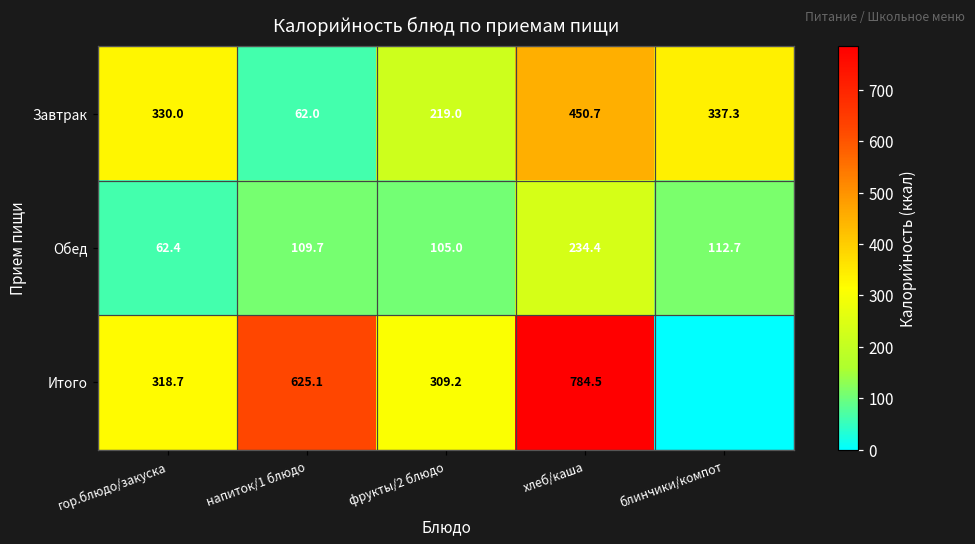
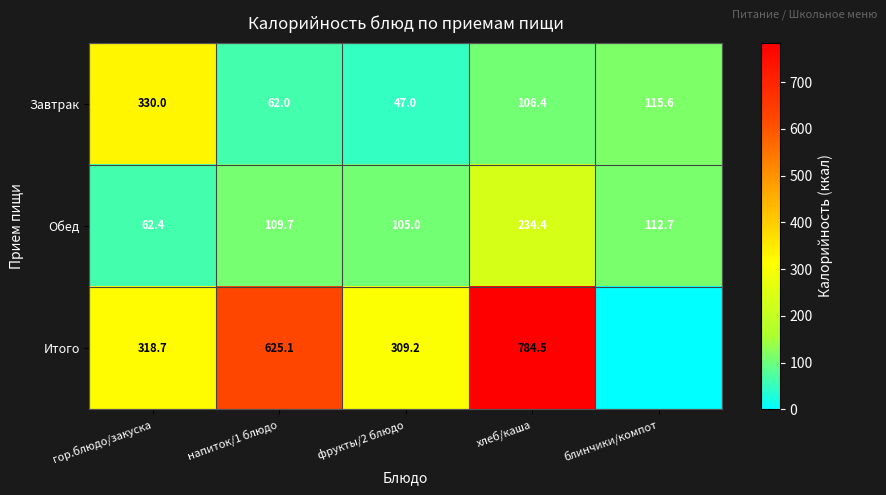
Завтрак, фрукты/2 блюдо: 219.0 -> 47.0
Завтрак, хлеб/каша: 450.7 -> 106.4
Завтрак, блинчики/компот: 337.3 -> 115.6
